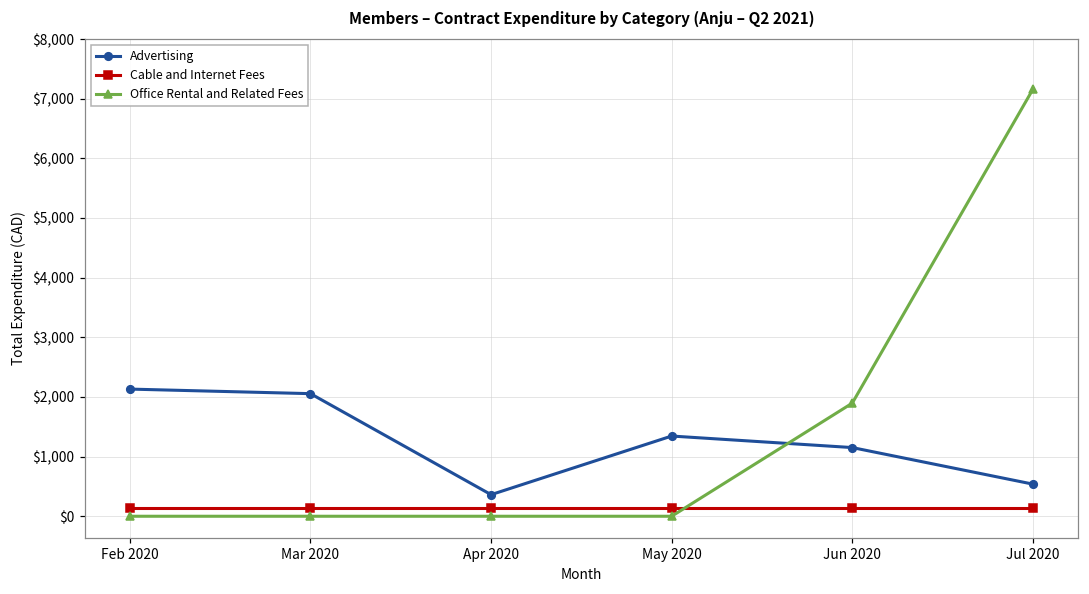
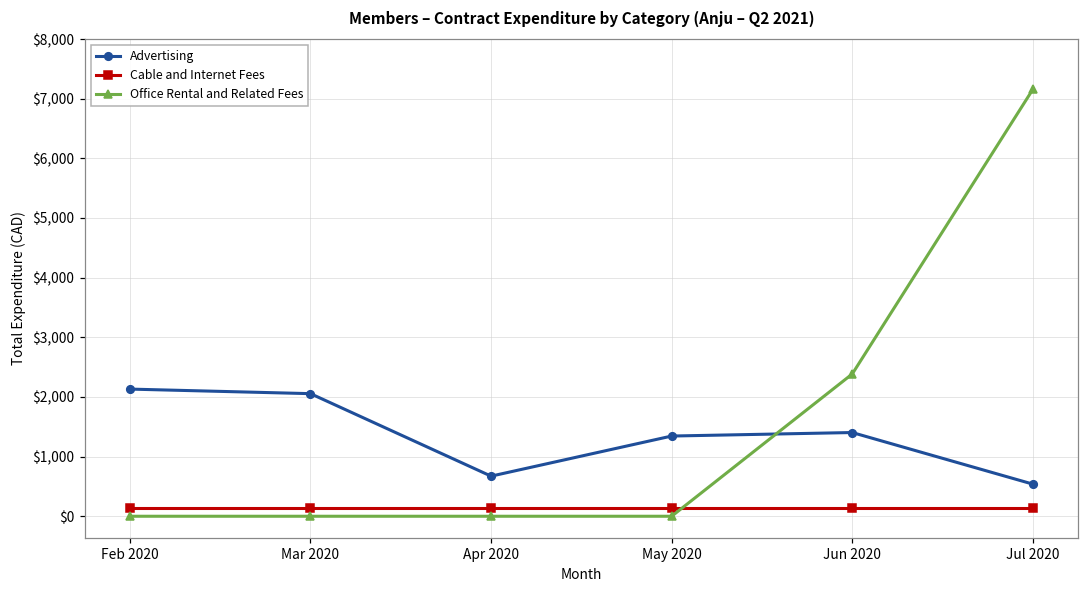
Advertising, Apr 2020: $400 -> $700
Advertising, Jun 2020: $1,200 -> $1,400
Office Rental and Related Fees, Jun 2020: $1,900 -> $2,400
